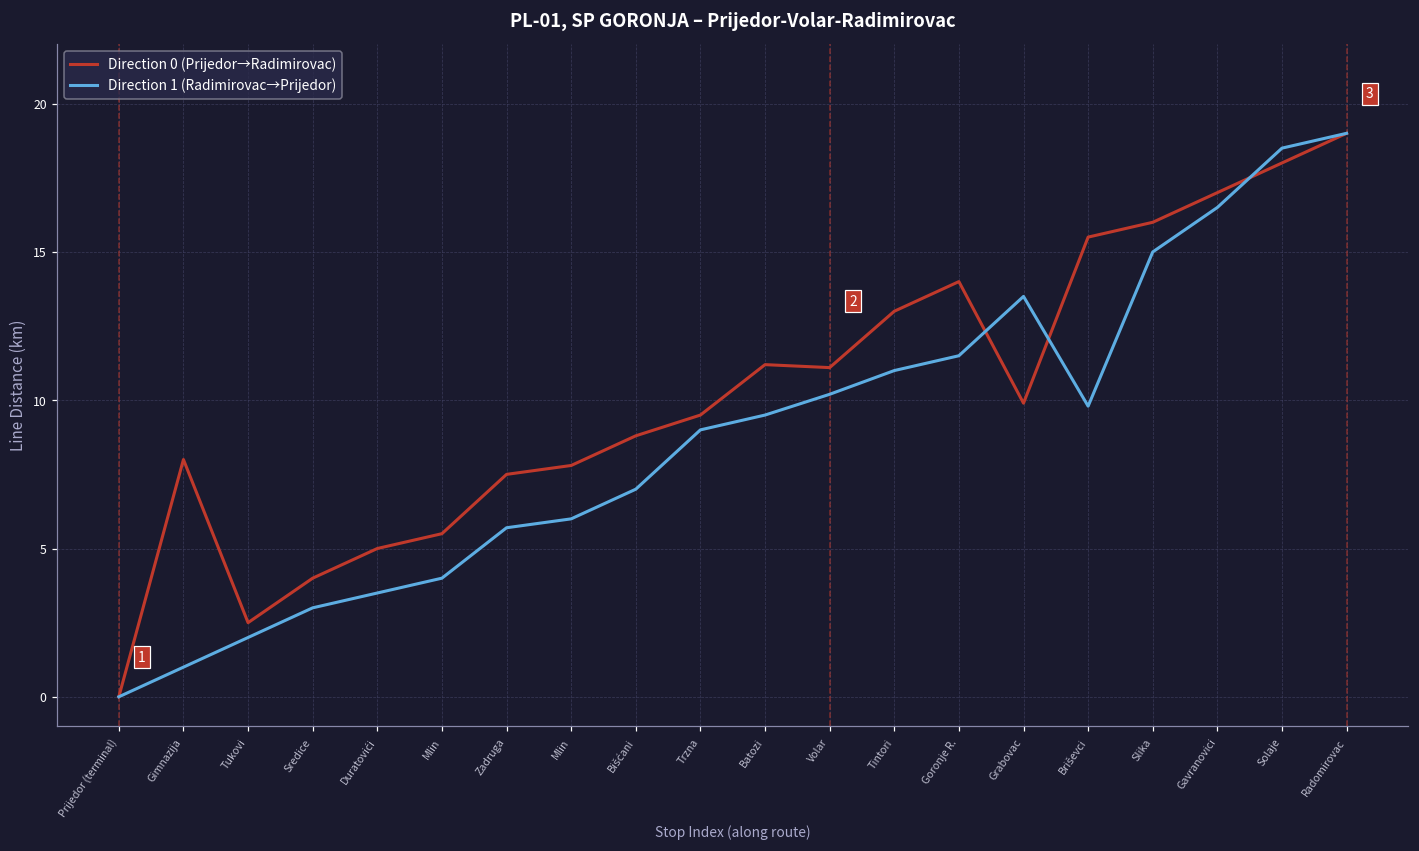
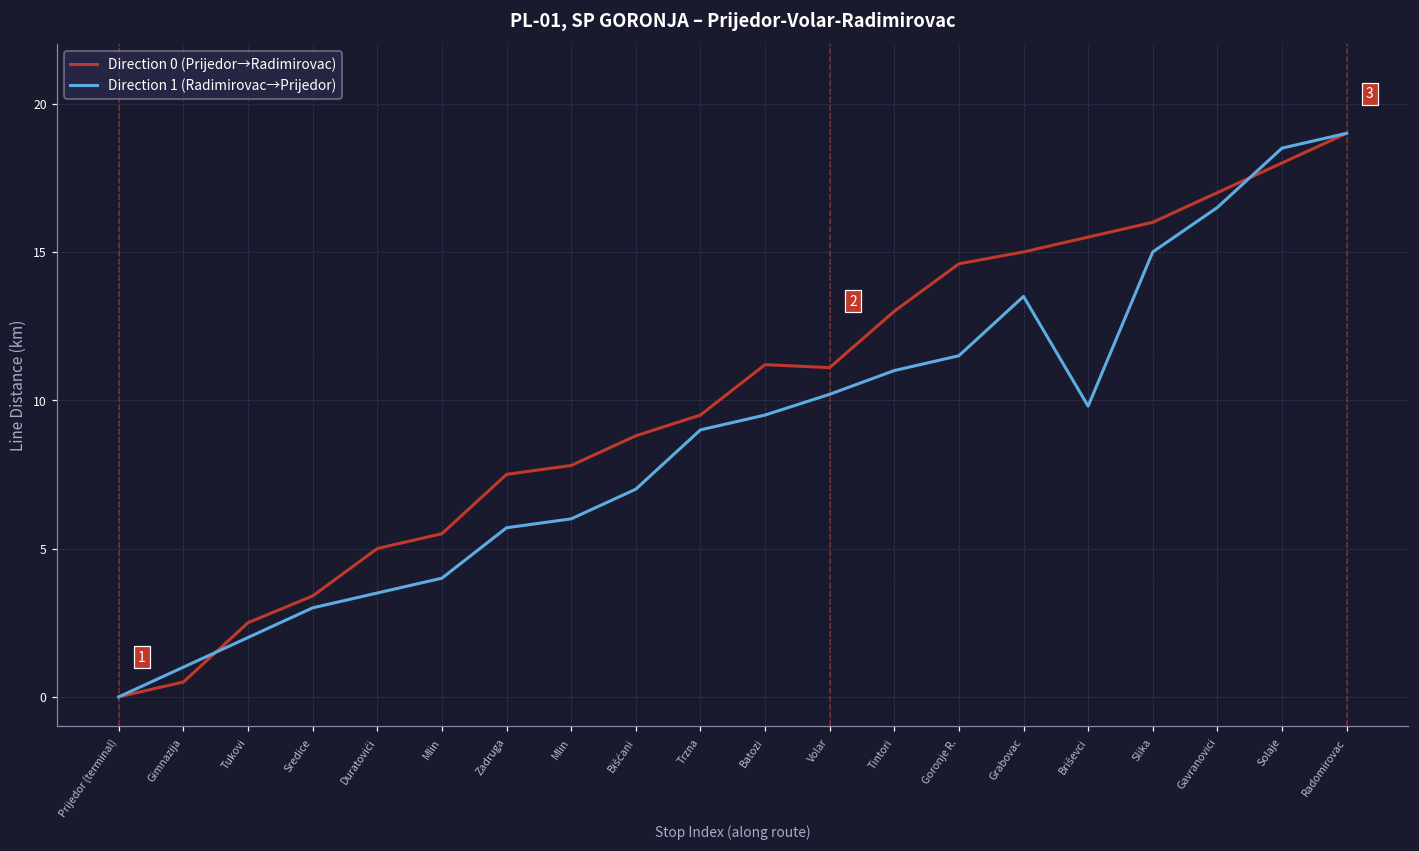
Direction 0 (Prijedor→Radimirovac), Gimnazija: 8.0 -> 0.5
Direction 0 (Prijedor→Radimirovac), Sredice: 4.0 -> 3.4
Direction 0 (Prijedor→Radimirovac), Goronje R.: 14.0 -> 14.6
Direction 0 (Prijedor→Radimirovac), Grabovac: 9.9 -> 15.0
